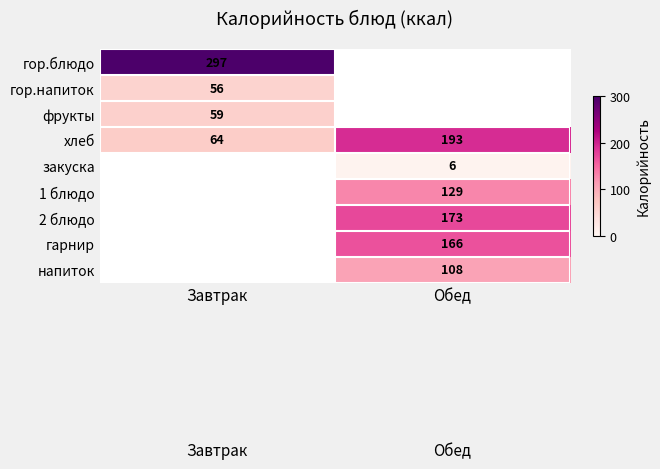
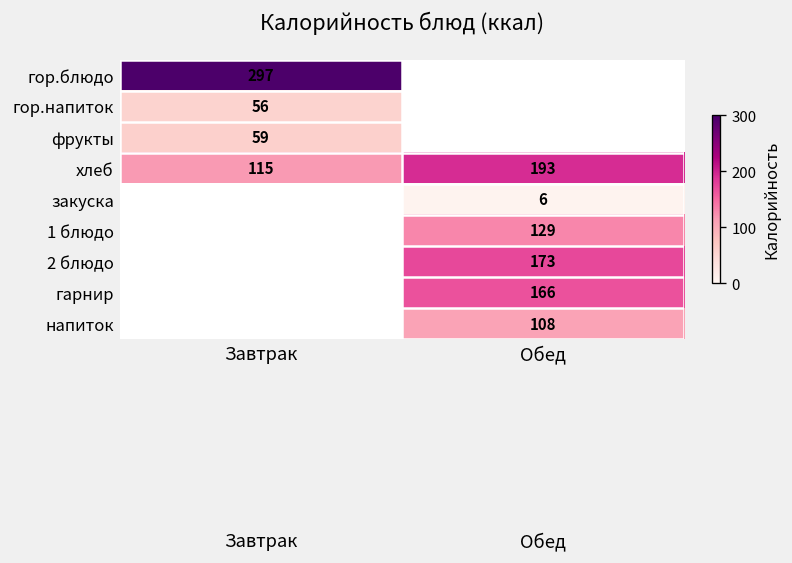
хлеб, Завтрак: 64 -> 115
